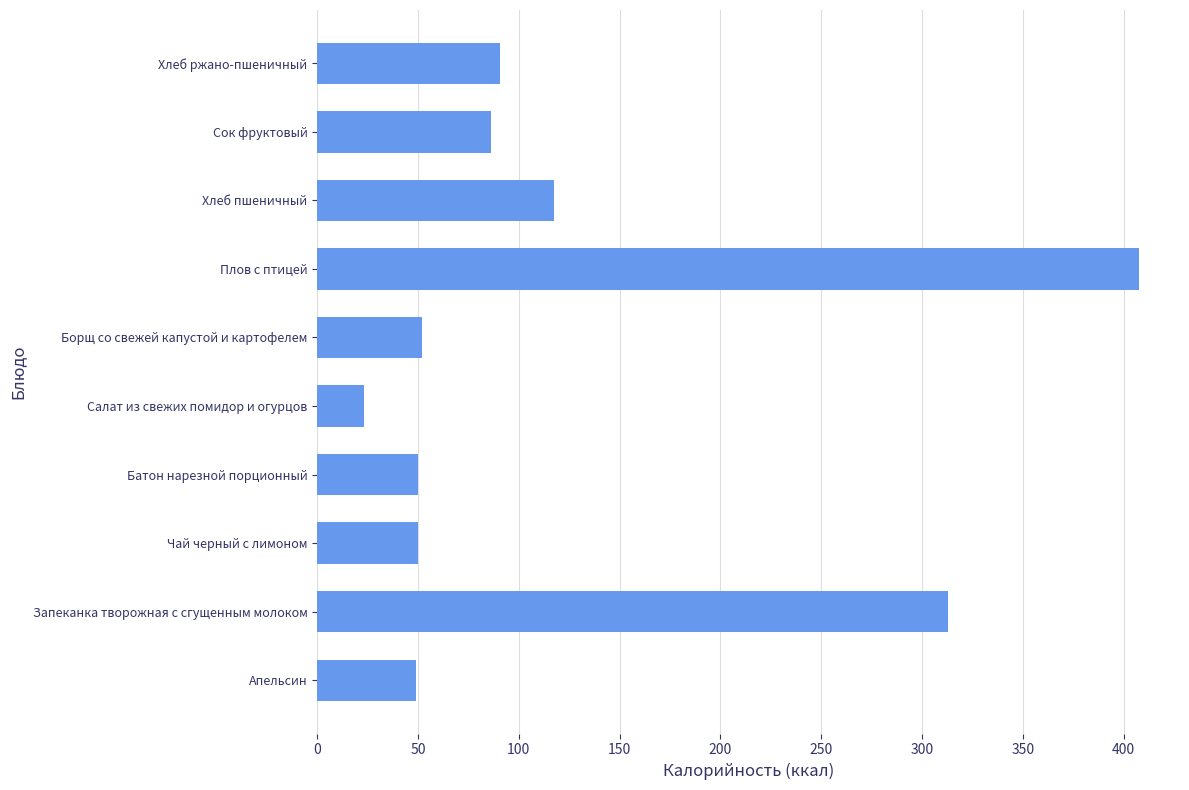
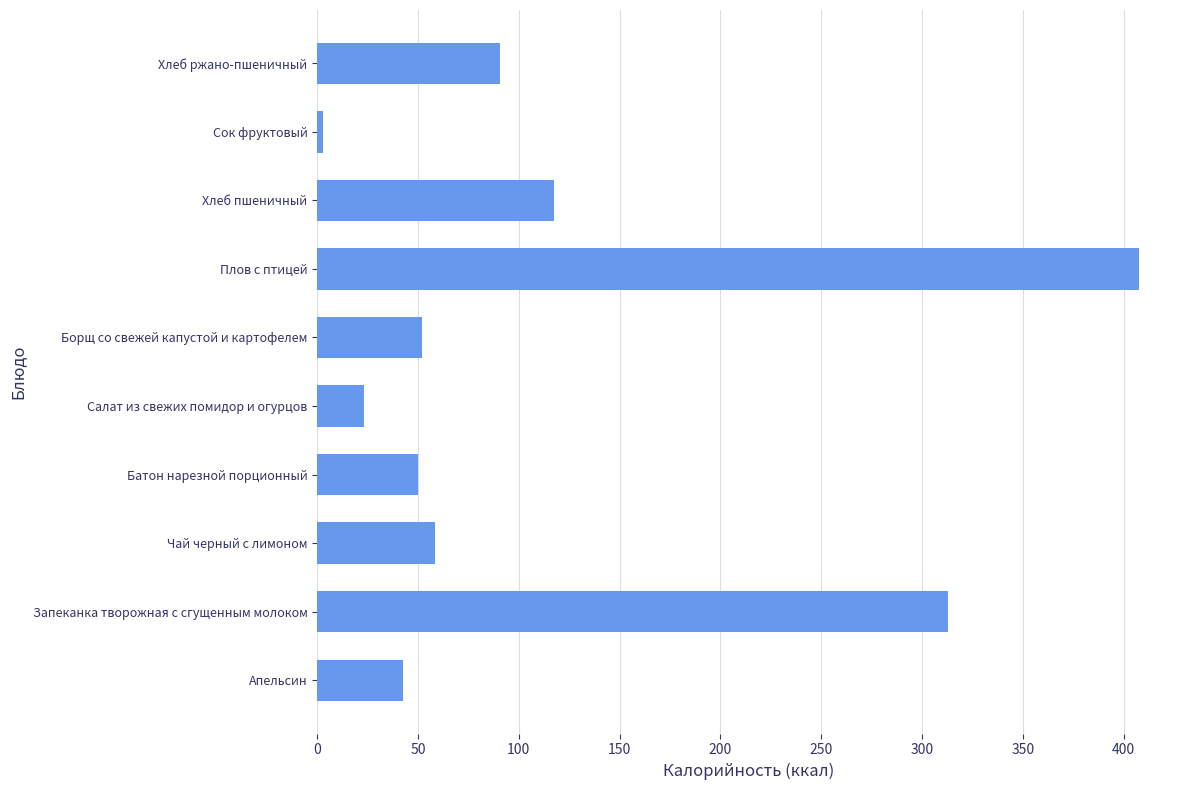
Сок фруктовый: 86 -> 3
Чай черный с лимоном: 50 -> 59
Апельсин: 49 -> 43
